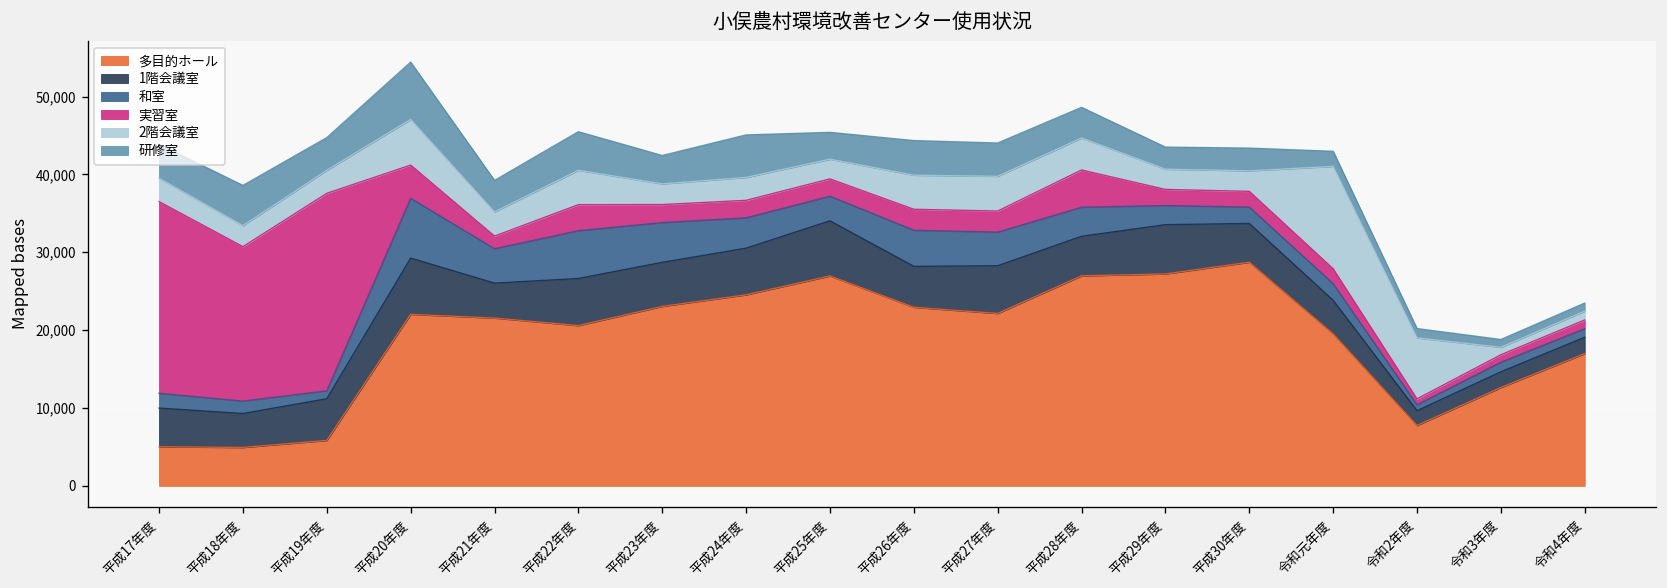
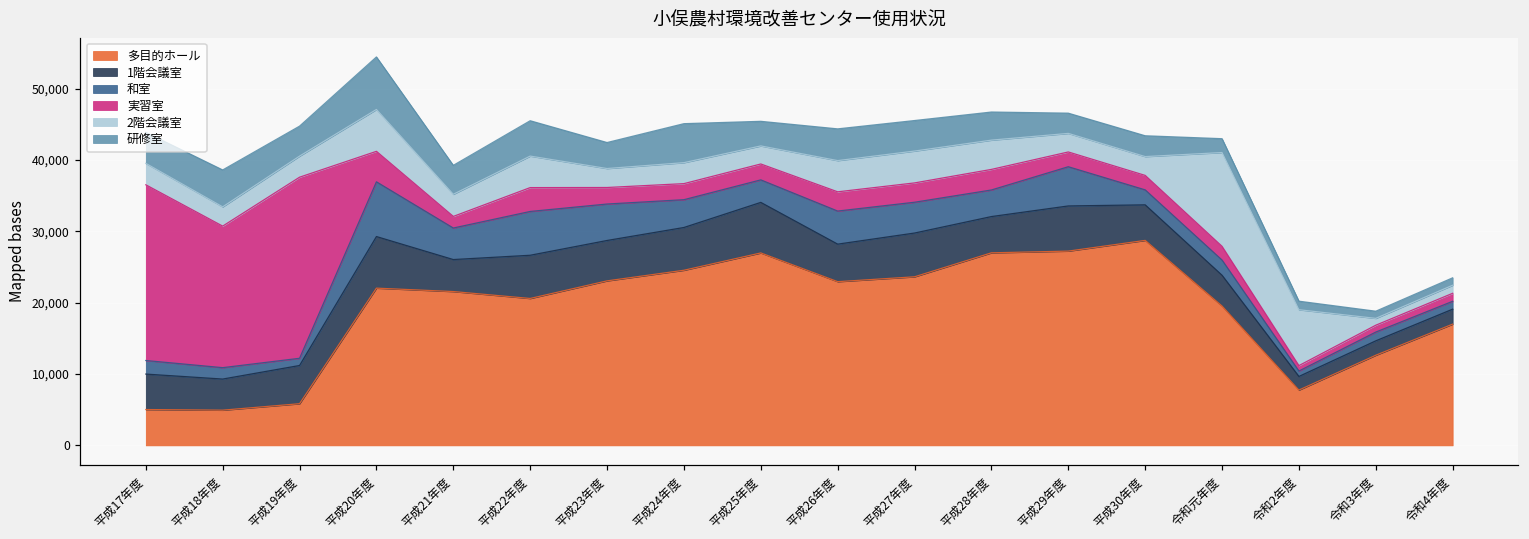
多目的ホール, 平成27年度: 22,000 -> 24,000
実習室, 平成28年度: 5,000 -> 3,000
和室, 平成29年度: 2,000 -> 5,000
